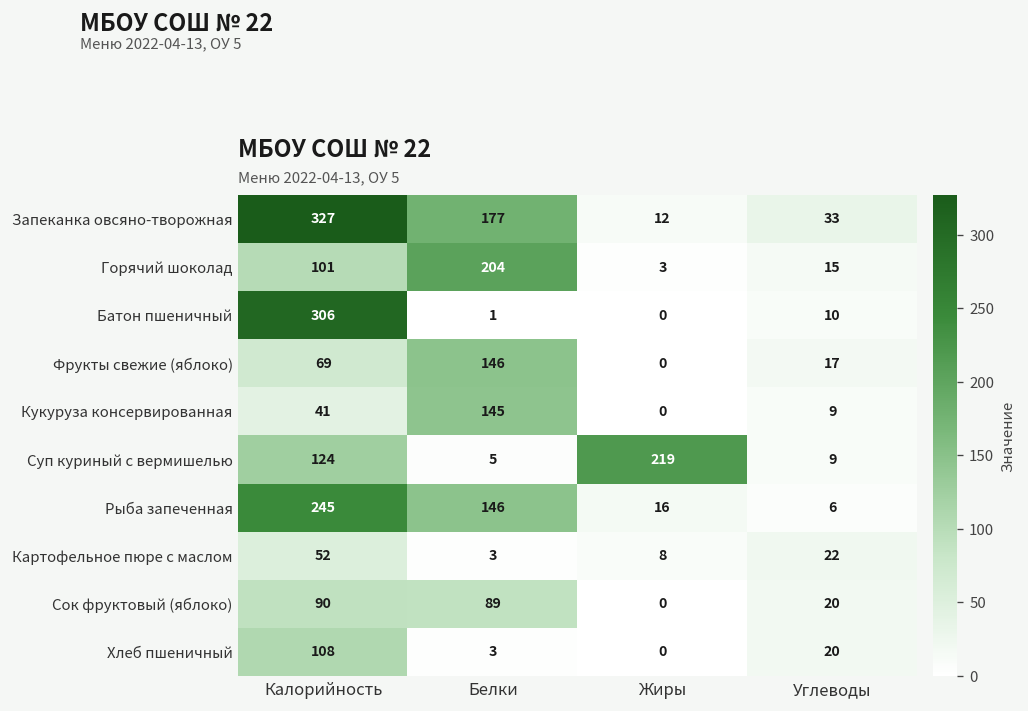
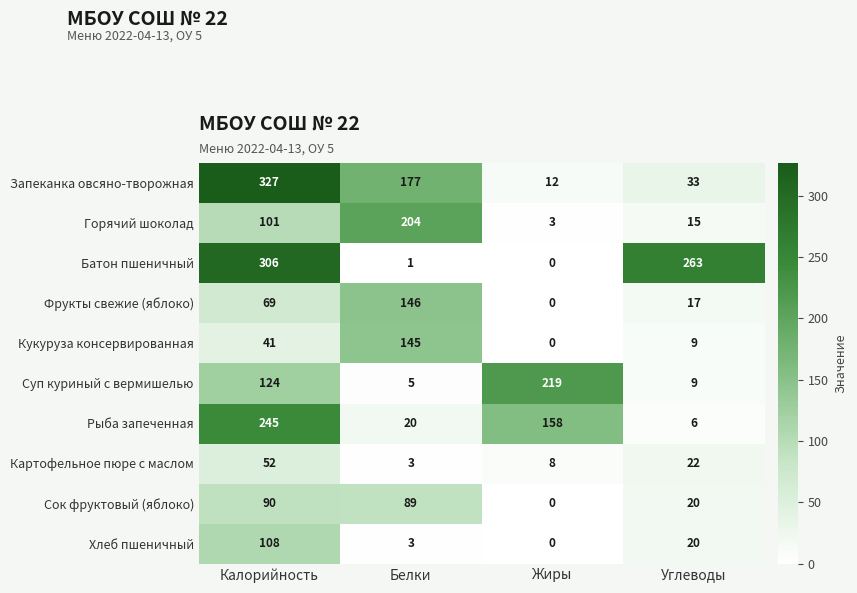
Батон пшеничный, Углеводы: 10 -> 263
Рыба запеченная, Белки: 146 -> 20
Рыба запеченная, Жиры: 16 -> 158
